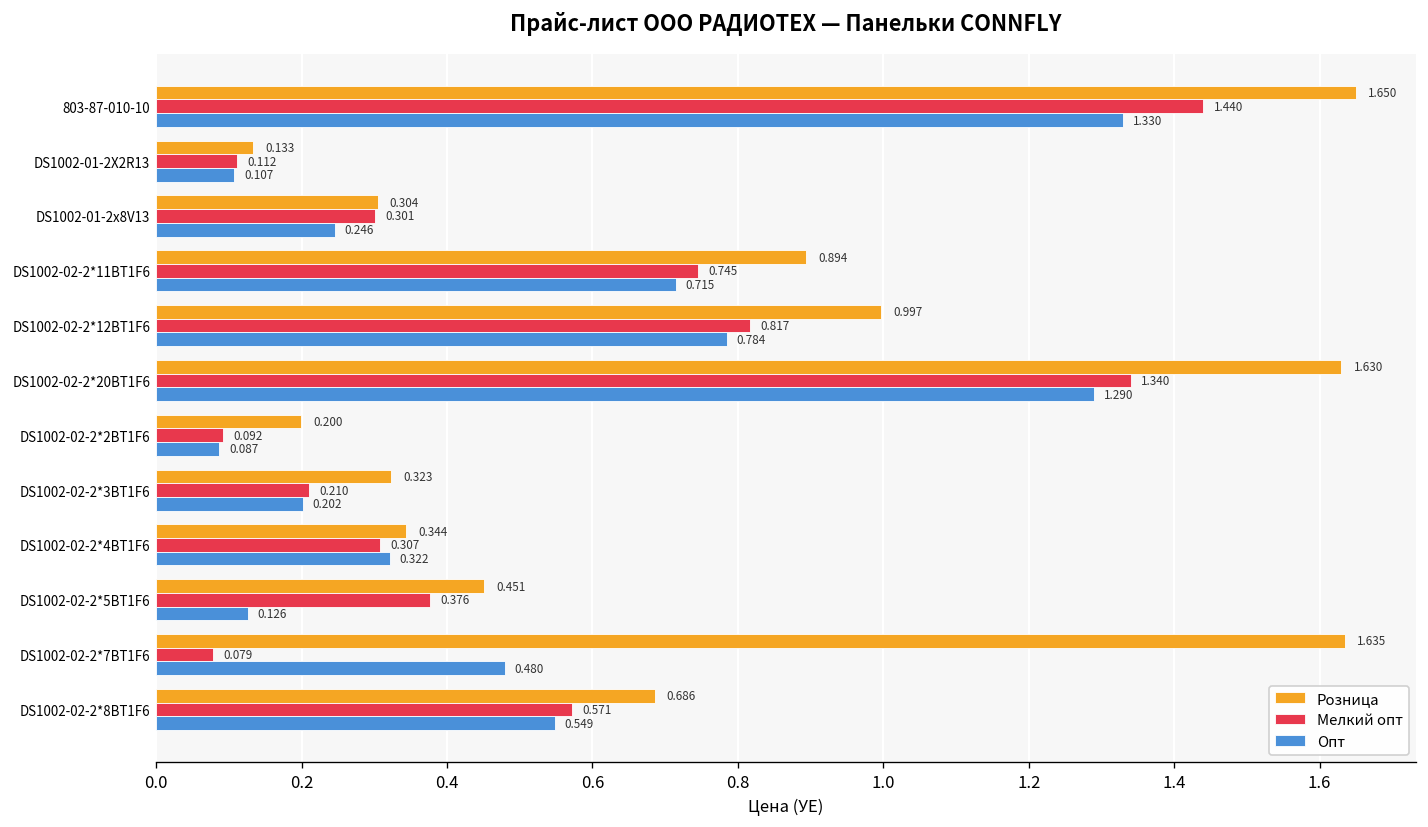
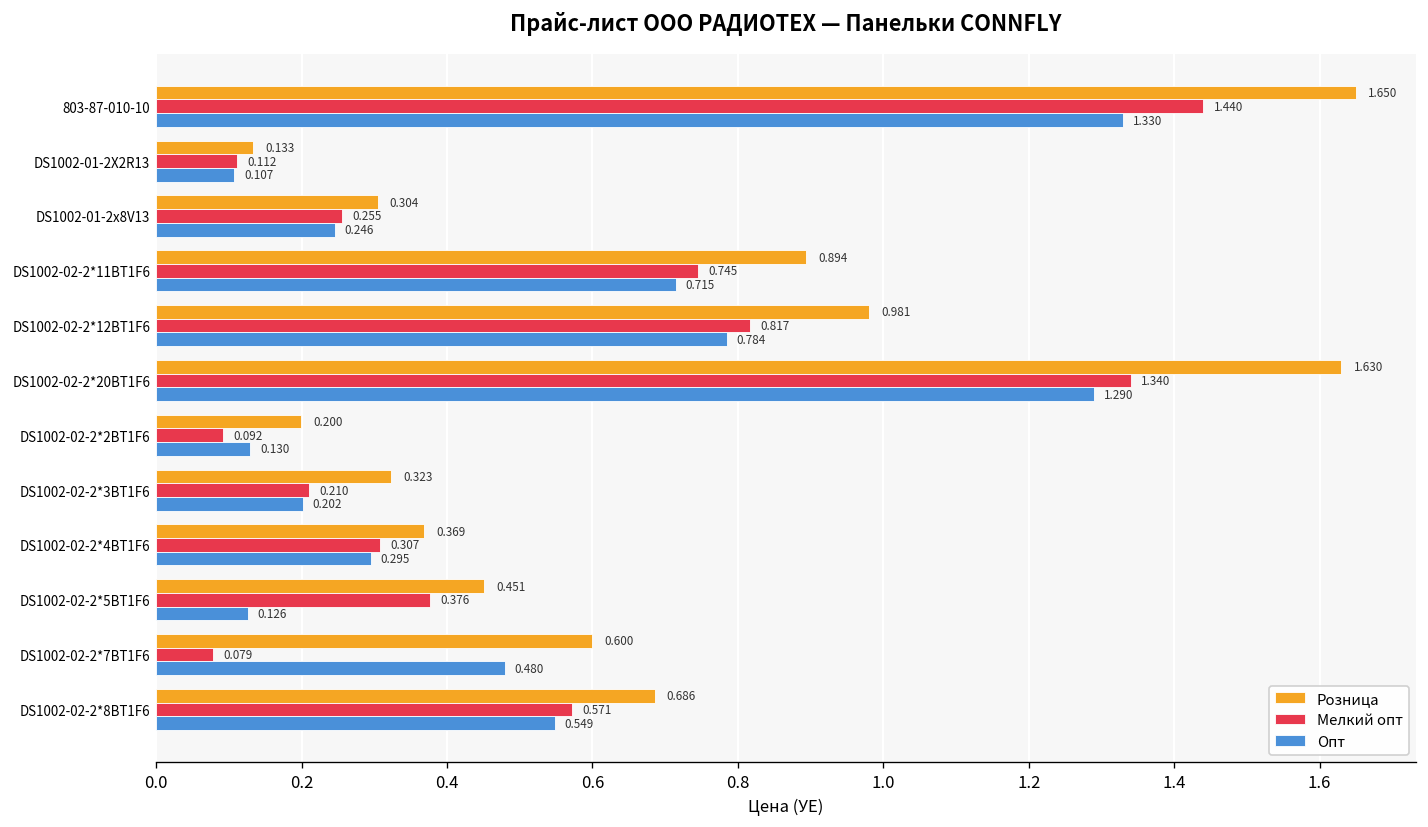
Мелкий опт, DS1002-01-2x8V13: 0.301 -> 0.255
Розница, DS1002-02-2*12BT1F6: 0.997 -> 0.981
Опт, DS1002-02-2*2BT1F6: 0.087 -> 0.130
Розница, DS1002-02-2*4BT1F6: 0.344 -> 0.369
Опт, DS1002-02-2*4BT1F6: 0.322 -> 0.295
Розница, DS1002-02-2*7BT1F6: 1.635 -> 0.600
